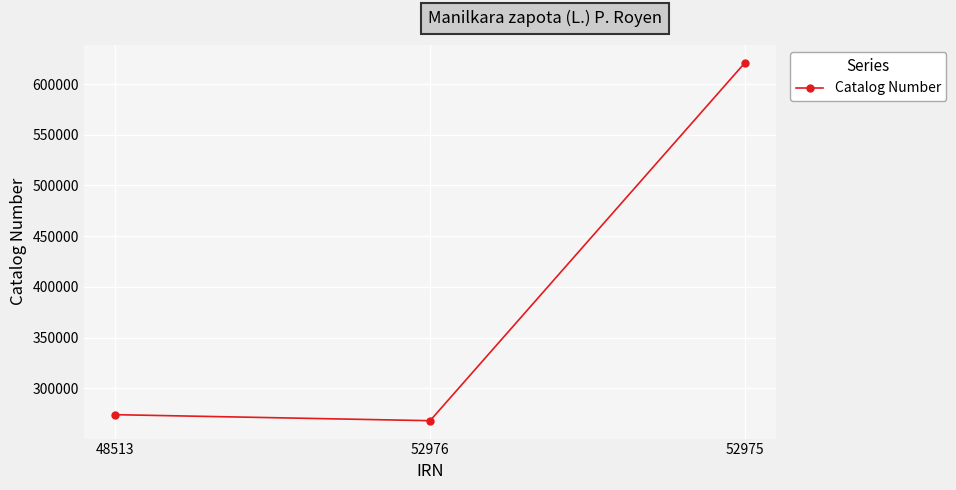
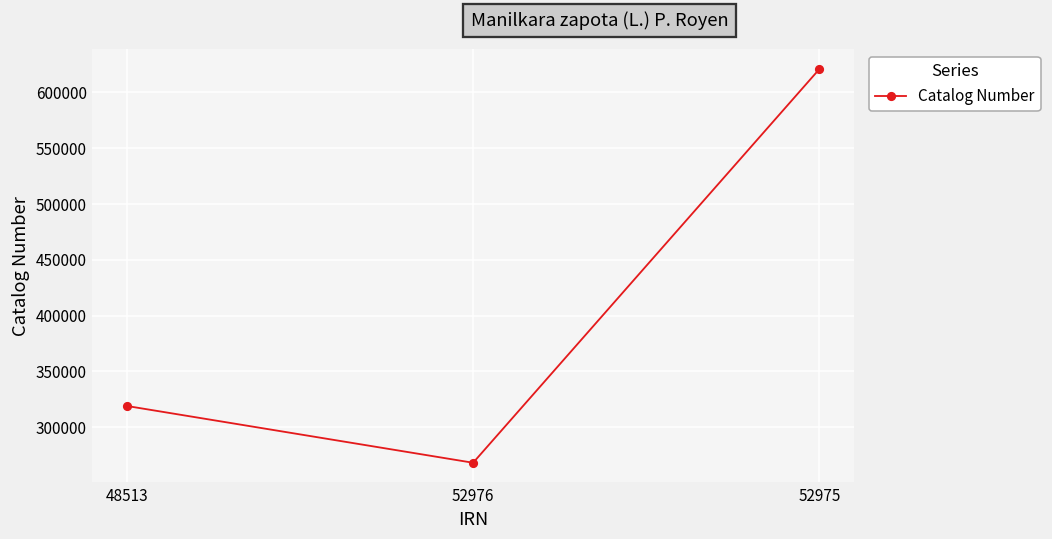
48513: 274000 -> 319000
